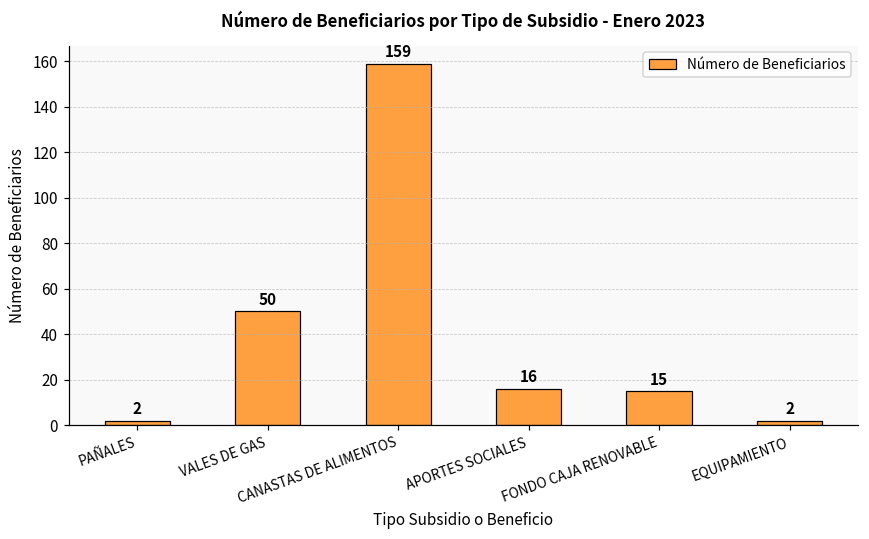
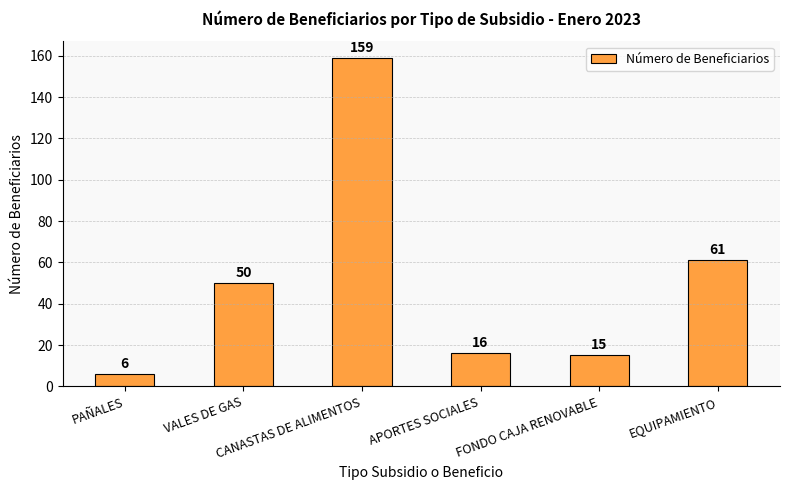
PAÑALES: 2 -> 6
EQUIPAMIENTO: 2 -> 61
